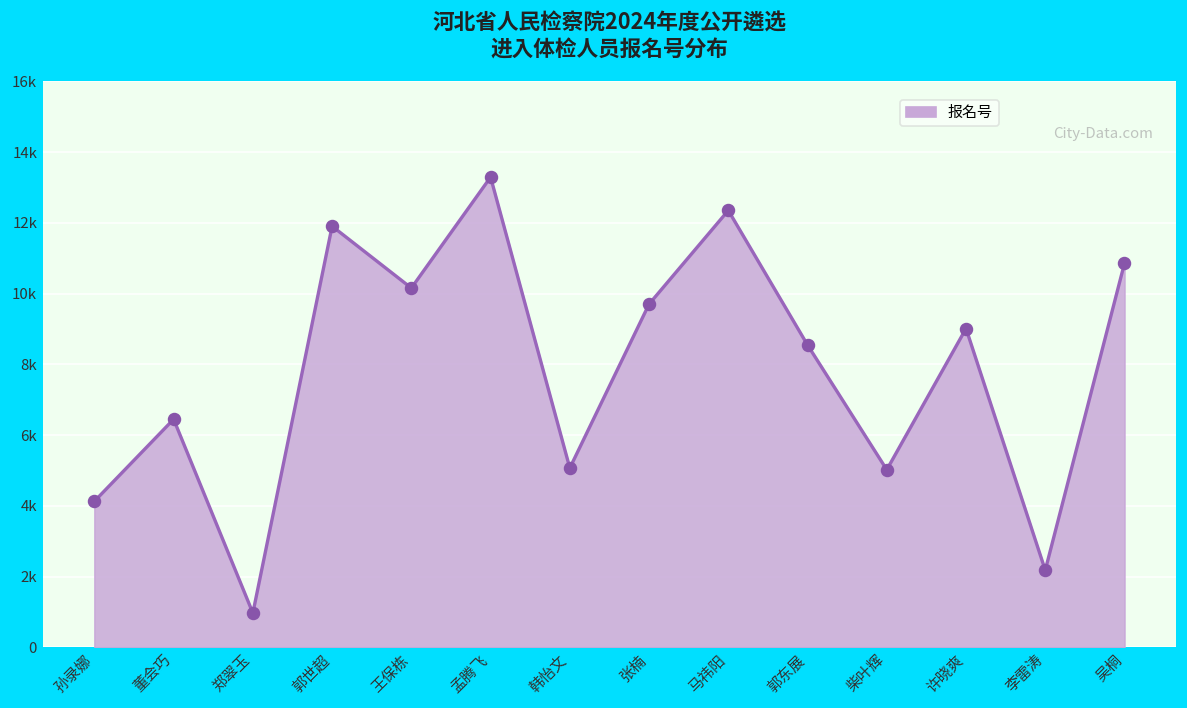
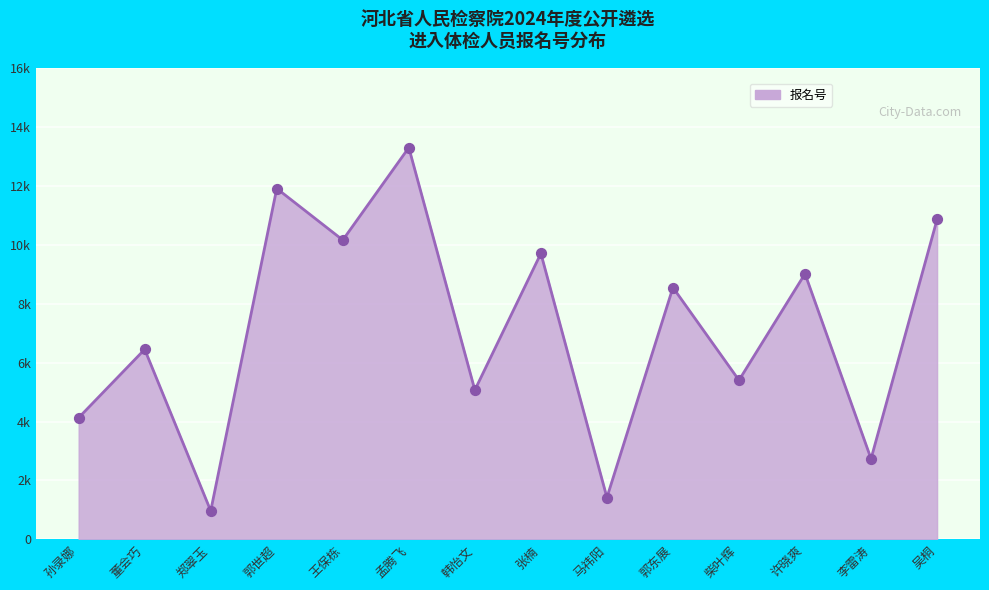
马祎阳: 12400 -> 1400
柴叶辉: 5000 -> 5400
李雷涛: 2200 -> 2700
